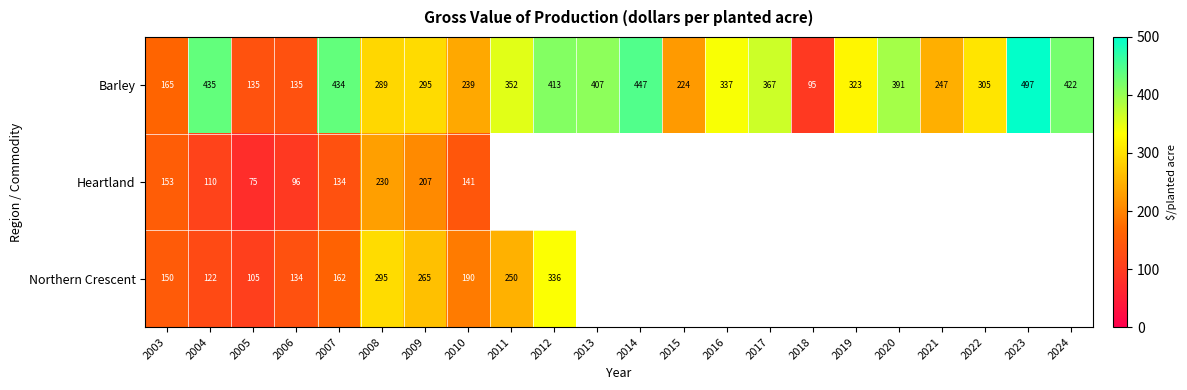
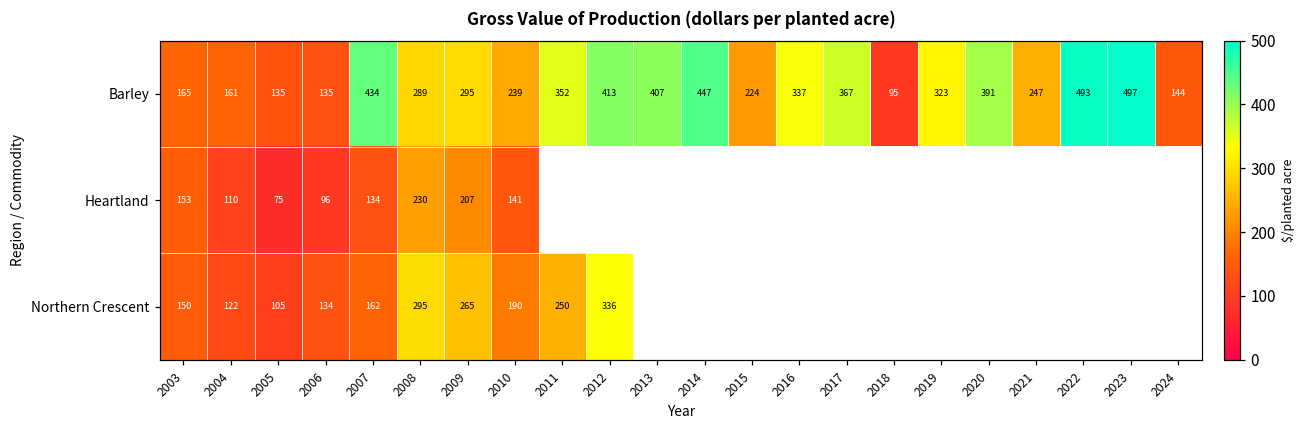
Barley, 2004: 435 -> 161
Barley, 2022: 305 -> 493
Barley, 2024: 422 -> 144
